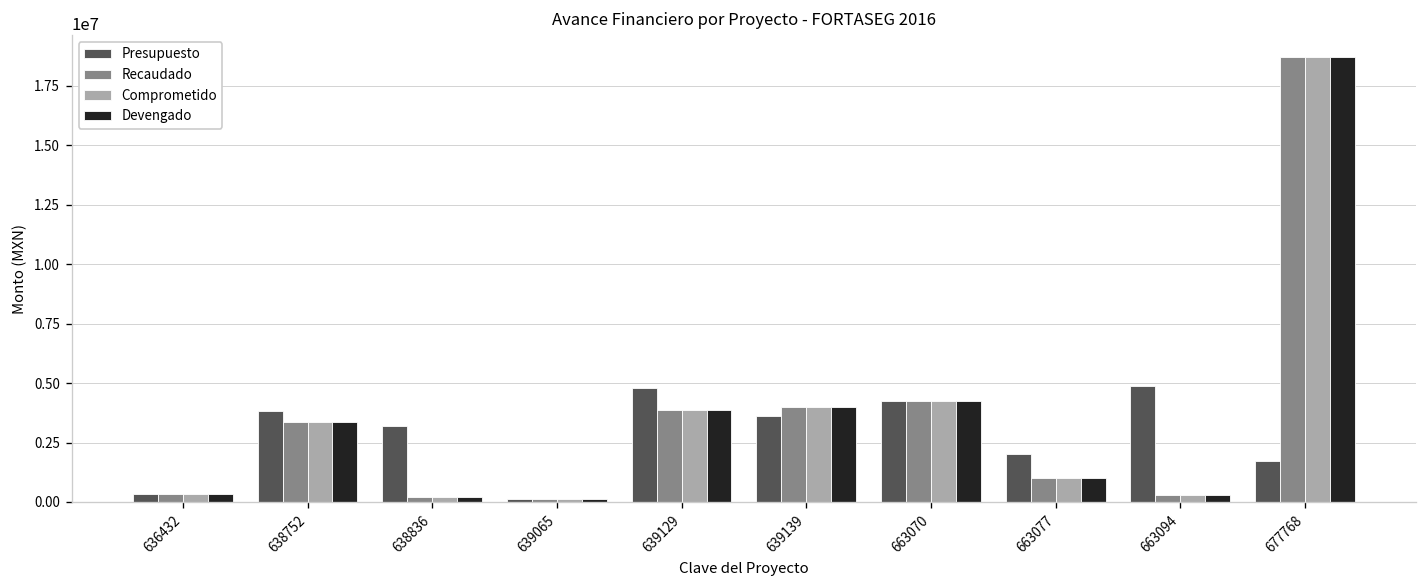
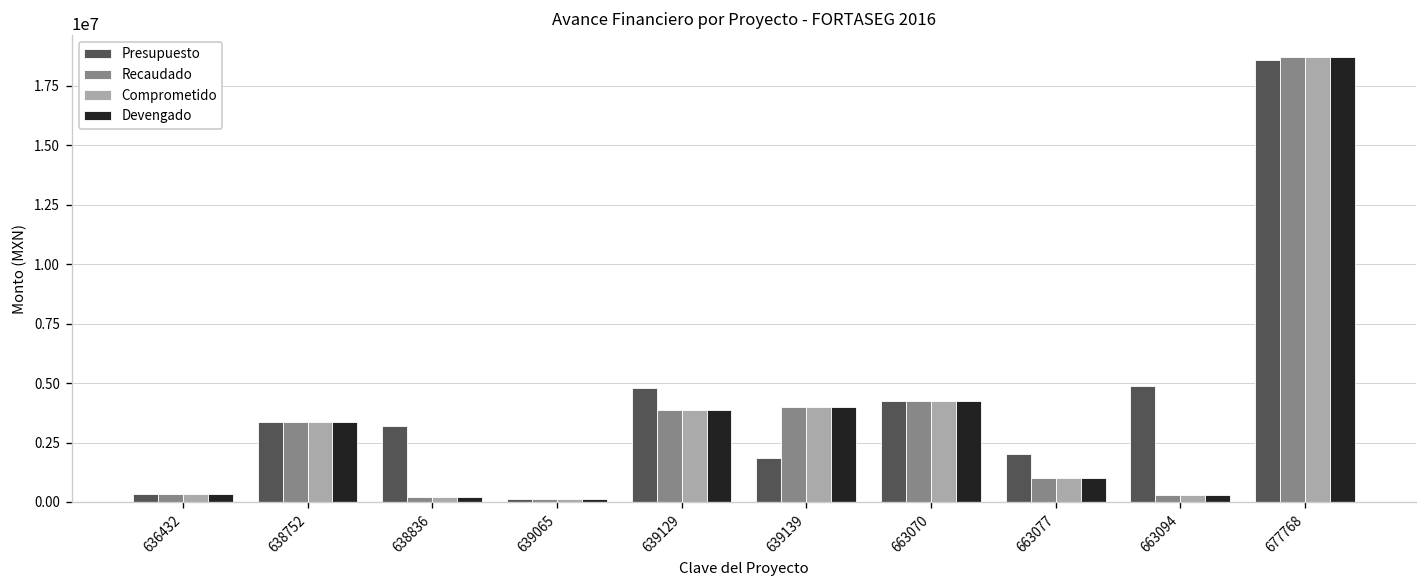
Presupuesto, 638752: 3800000 -> 3300000
Presupuesto, 639139: 3600000 -> 1800000
Presupuesto, 677768: 1700000 -> 18600000
